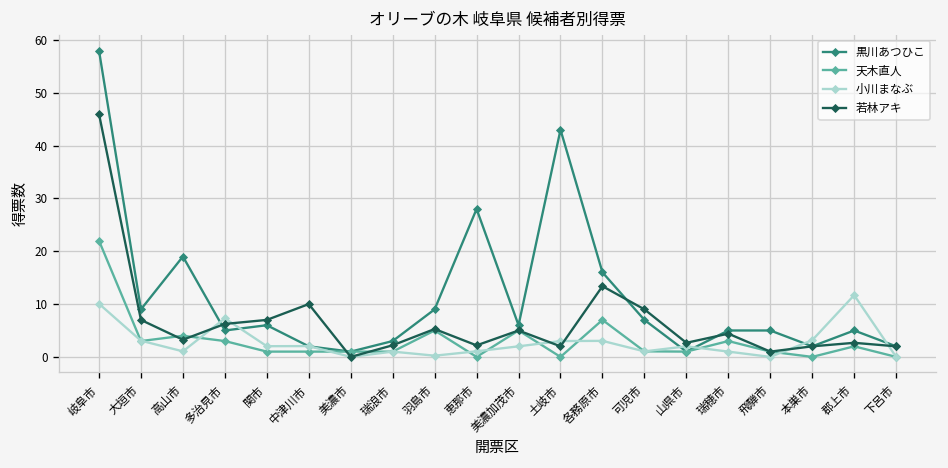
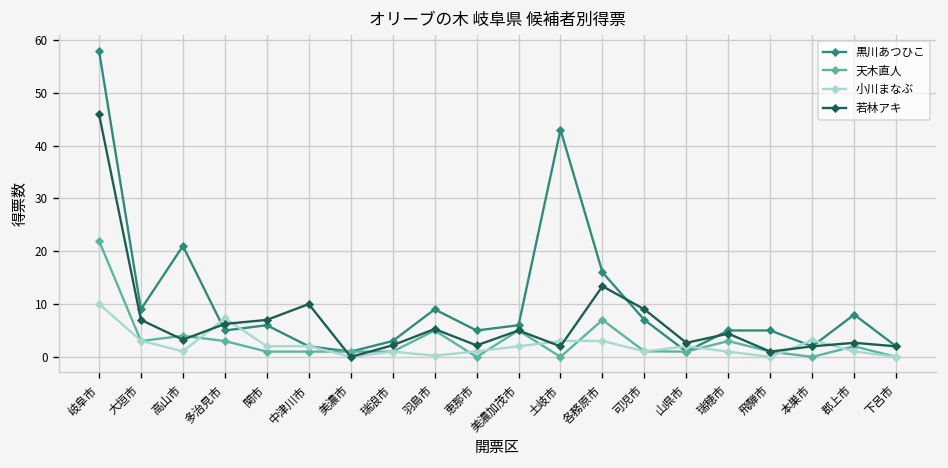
黒川あつひこ, 高山市: 19 -> 21
黒川あつひこ, 恵那市: 28 -> 5
黒川あつひこ, 郡上市: 5 -> 8
小川まなぶ, 郡上市: 12 -> 1
